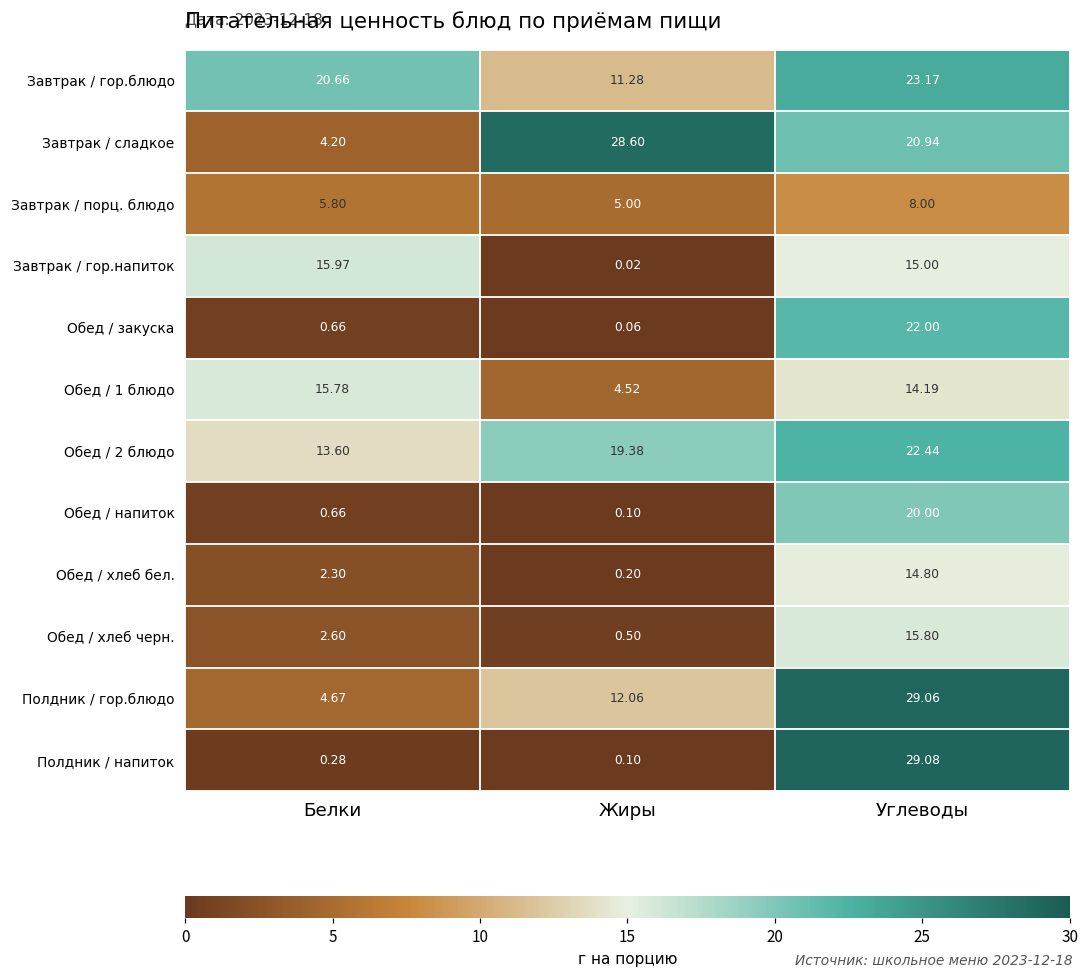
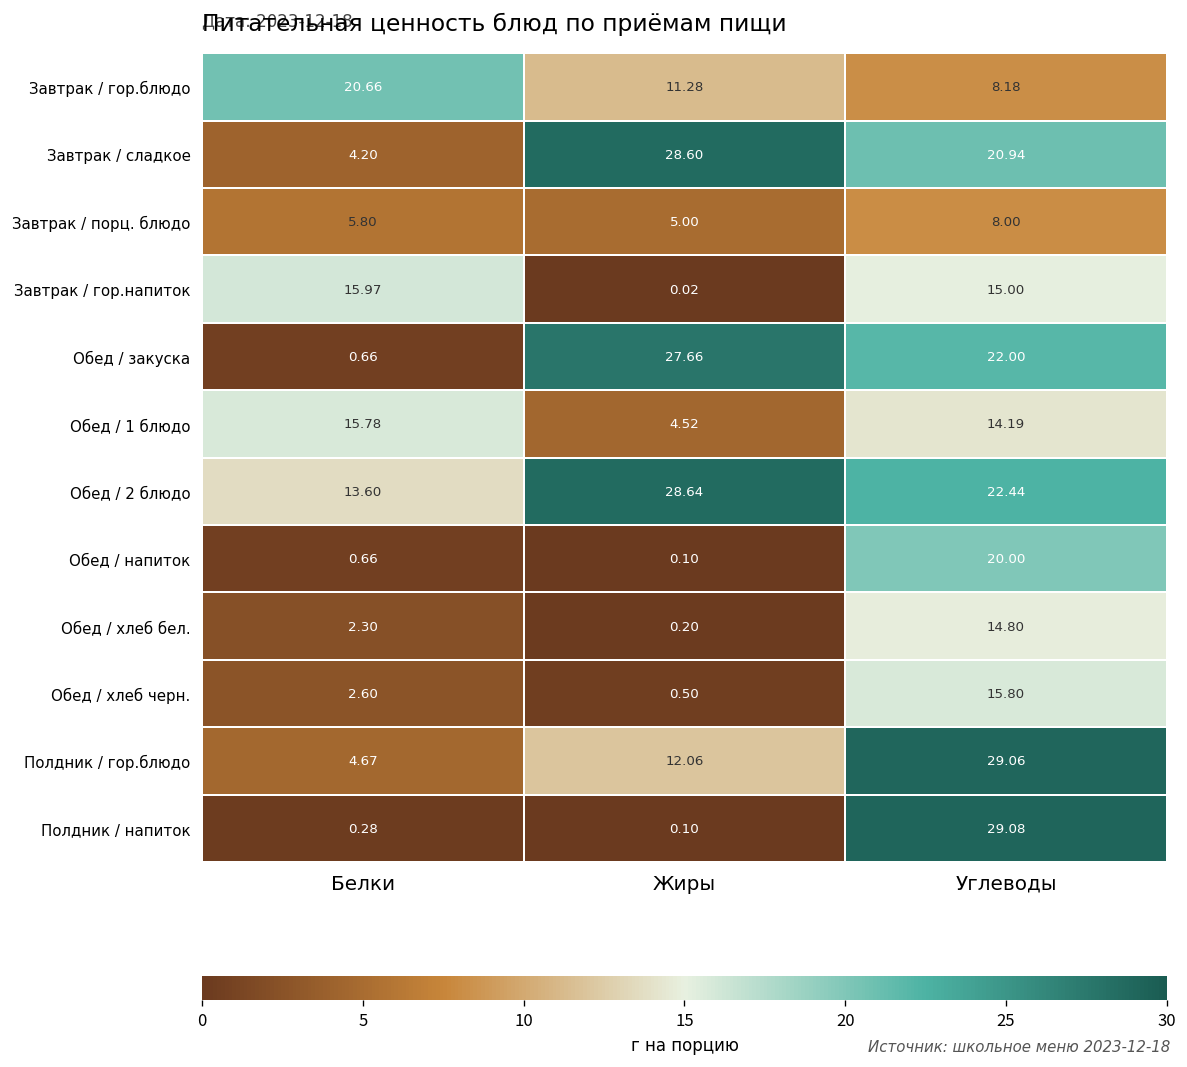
Завтрак / гор.блюдо, Углеводы: 23.17 -> 8.18
Обед / закуска, Жиры: 0.06 -> 27.66
Обед / 2 блюдо, Жиры: 19.38 -> 28.64
